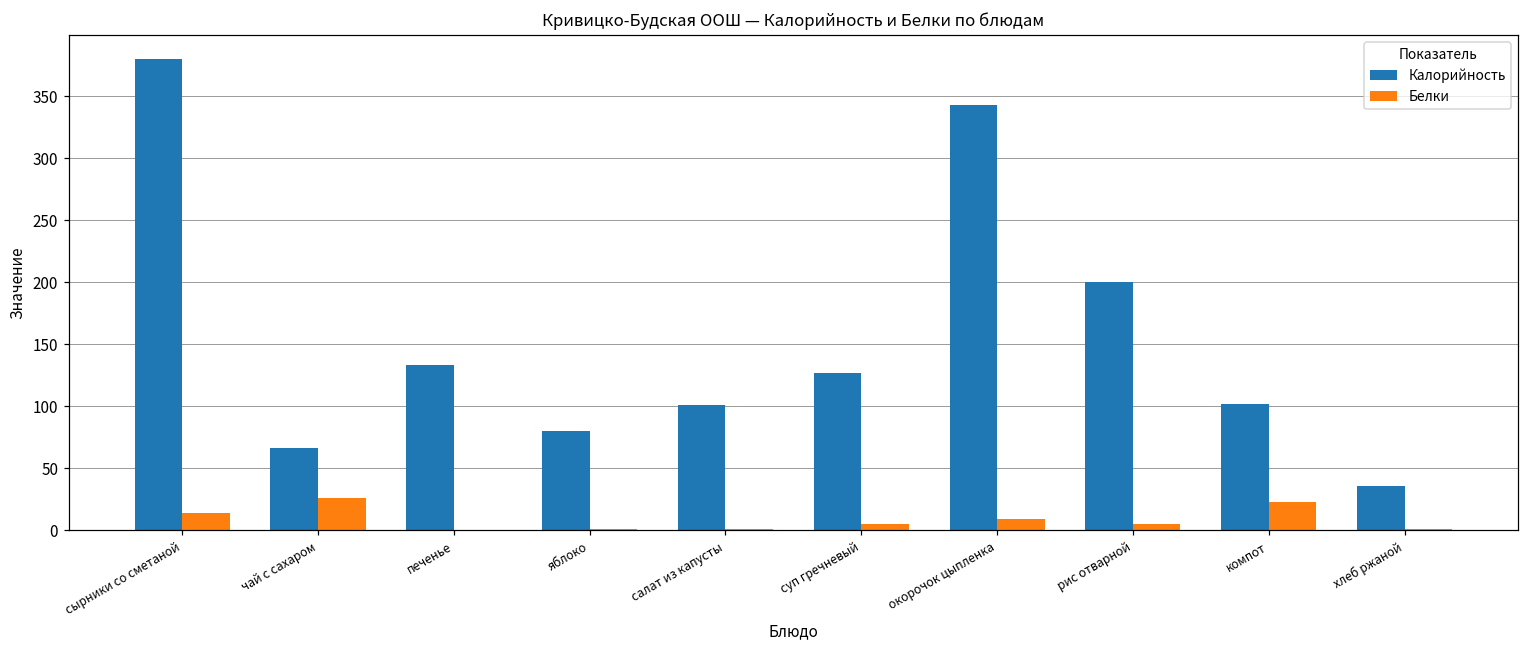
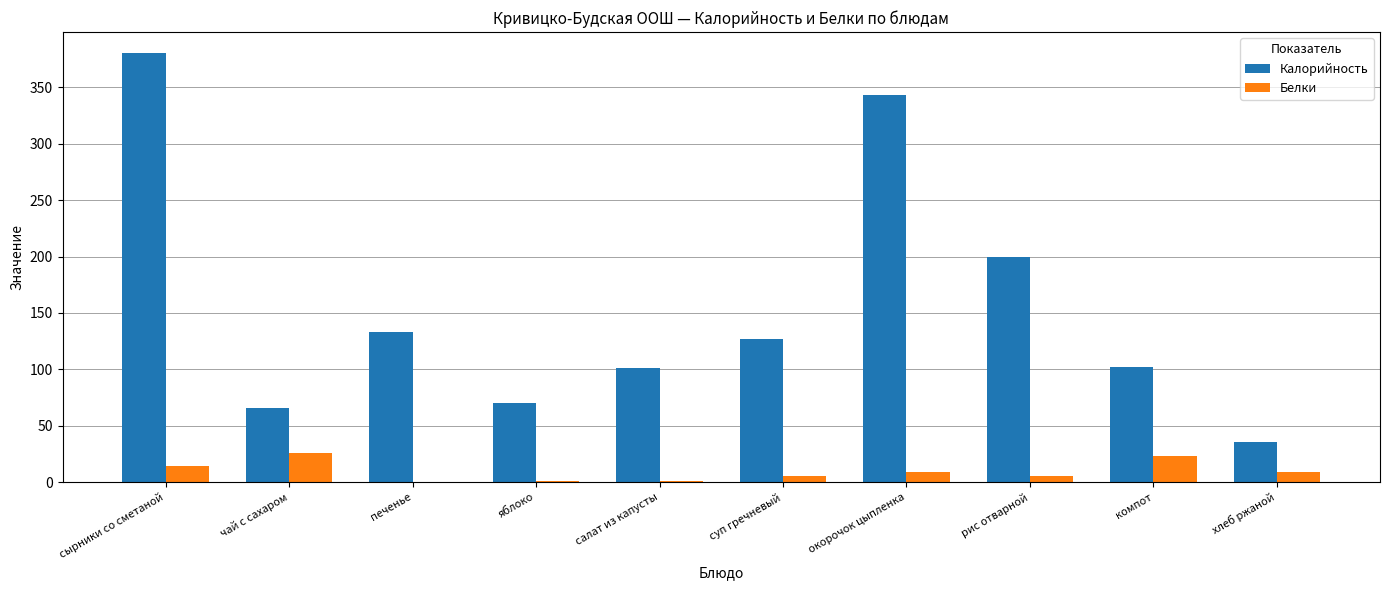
Калорийность, яблоко: 80 -> 71
Белки, хлеб ржаной: 1 -> 9
